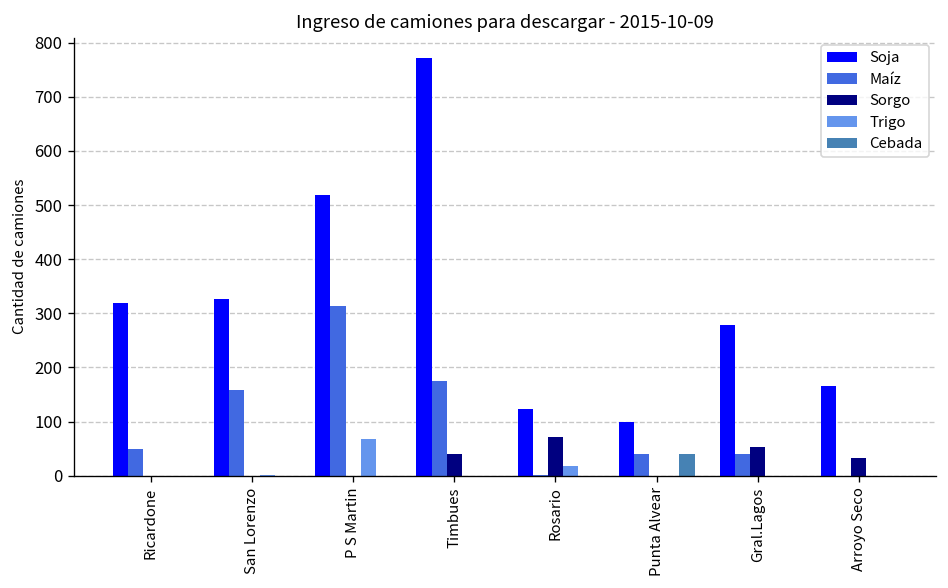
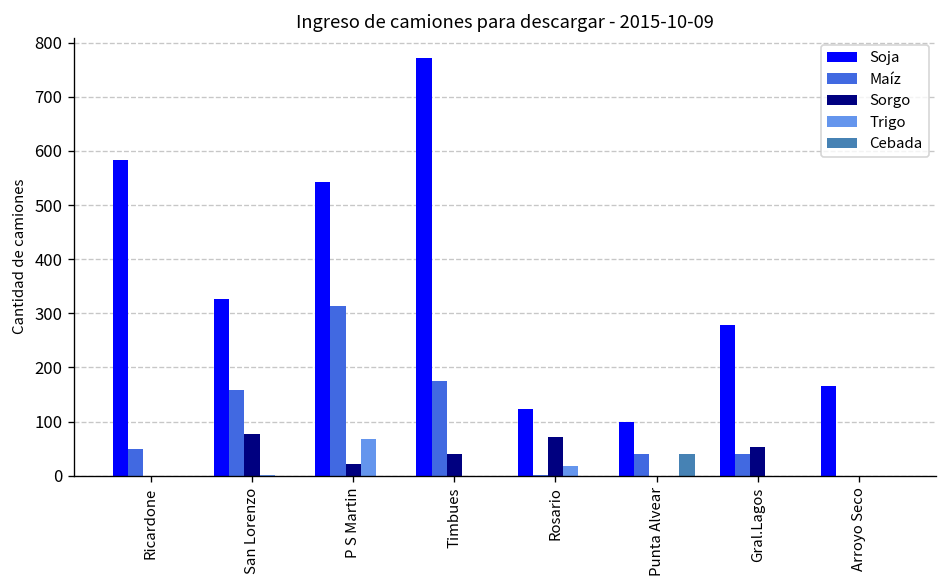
Soja, Ricardone: 320 -> 580
Sorgo, San Lorenzo: 0 -> 80
Soja, P S Martin: 520 -> 540
Sorgo, P S Martin: 0 -> 20
Sorgo, Arroyo Seco: 30 -> 0
